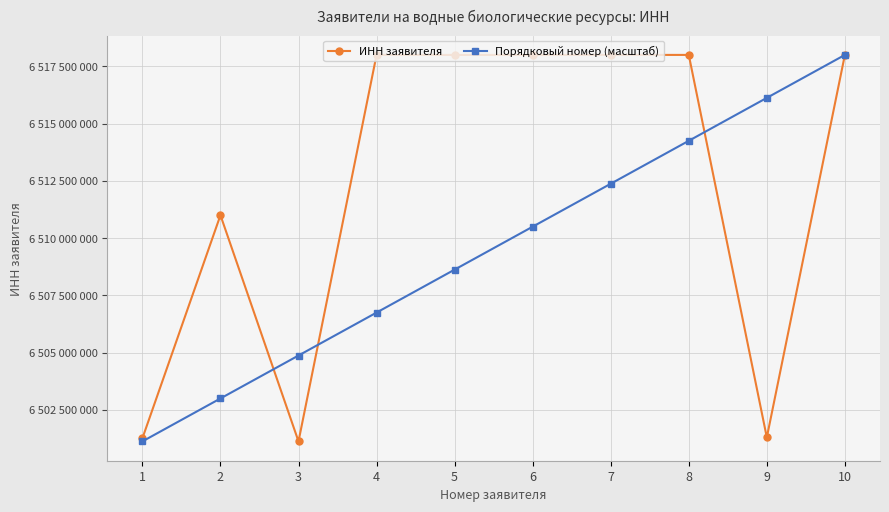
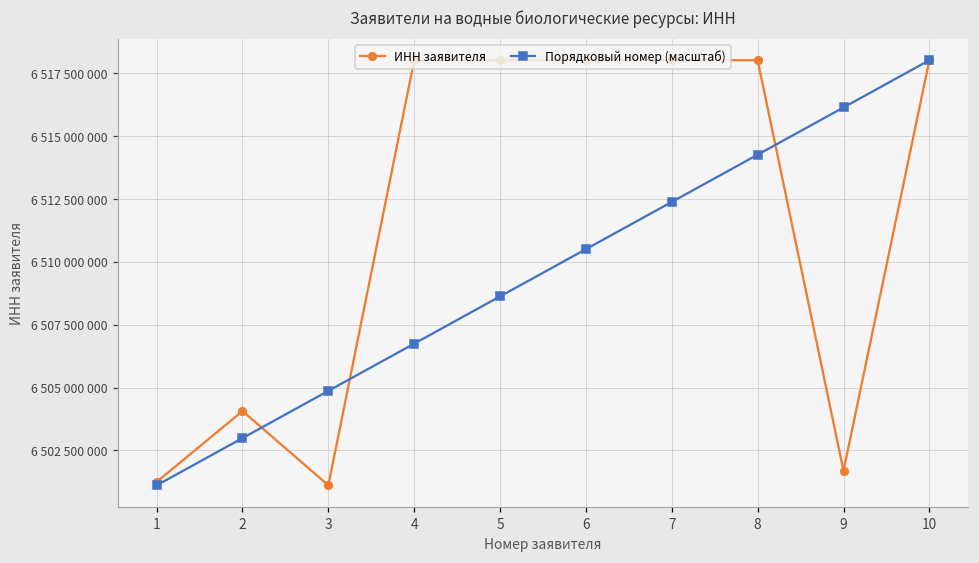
ИНН заявителя, 2: 6511000000 -> 6504100000
ИНН заявителя, 9: 6501300000 -> 6501700000
